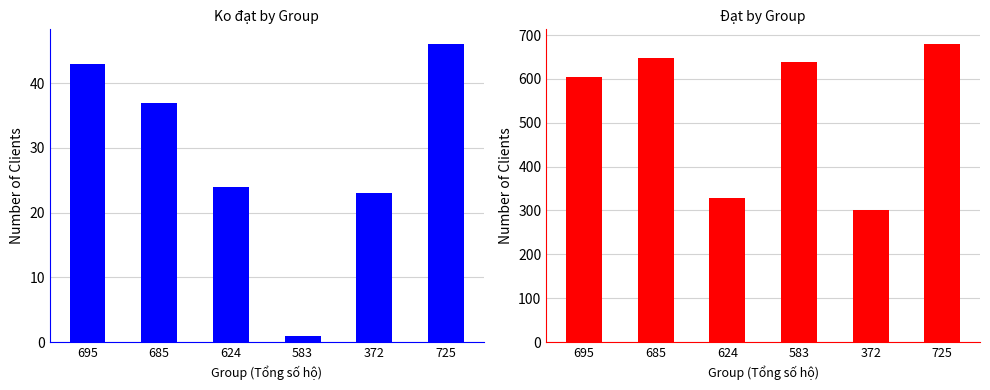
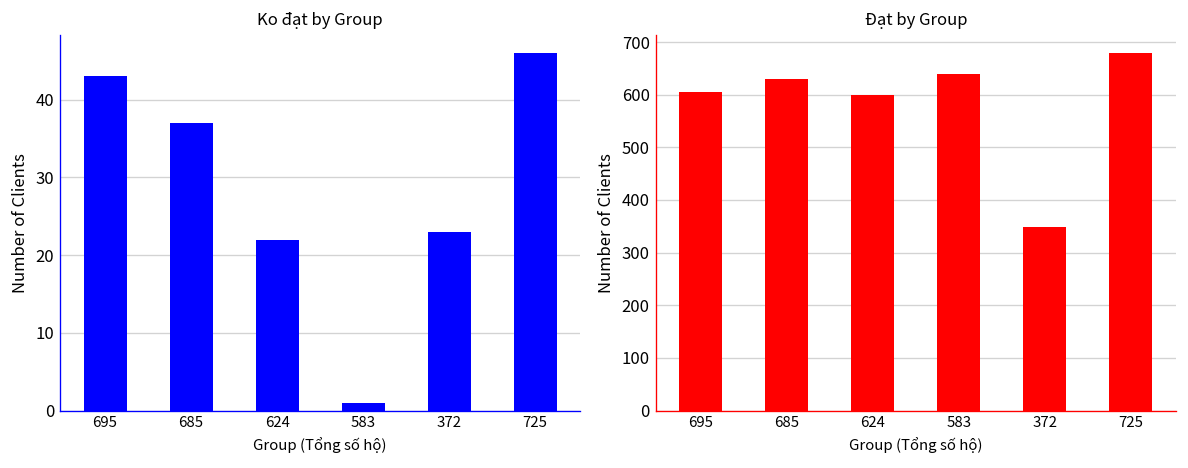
Ko đạt by Group, 624: 24 -> 22
Đạt by Group, 685: 650 -> 630
Đạt by Group, 624: 330 -> 600
Đạt by Group, 372: 300 -> 350
